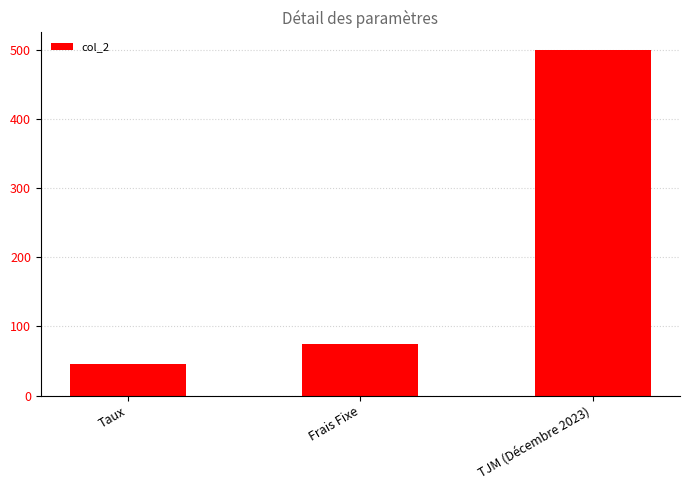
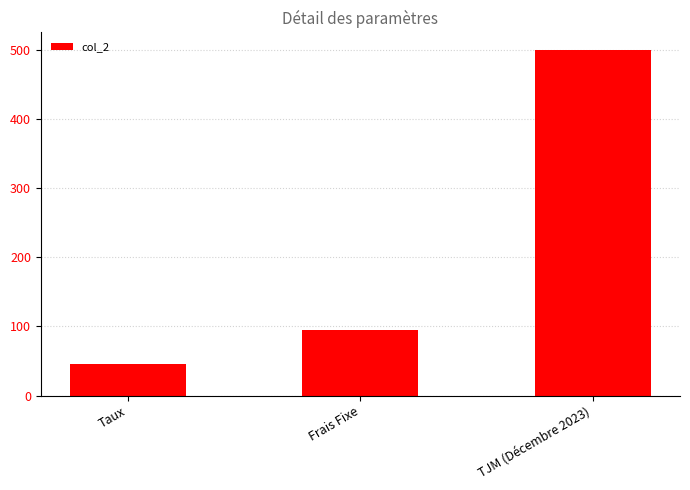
Frais Fixe: 80 -> 100
